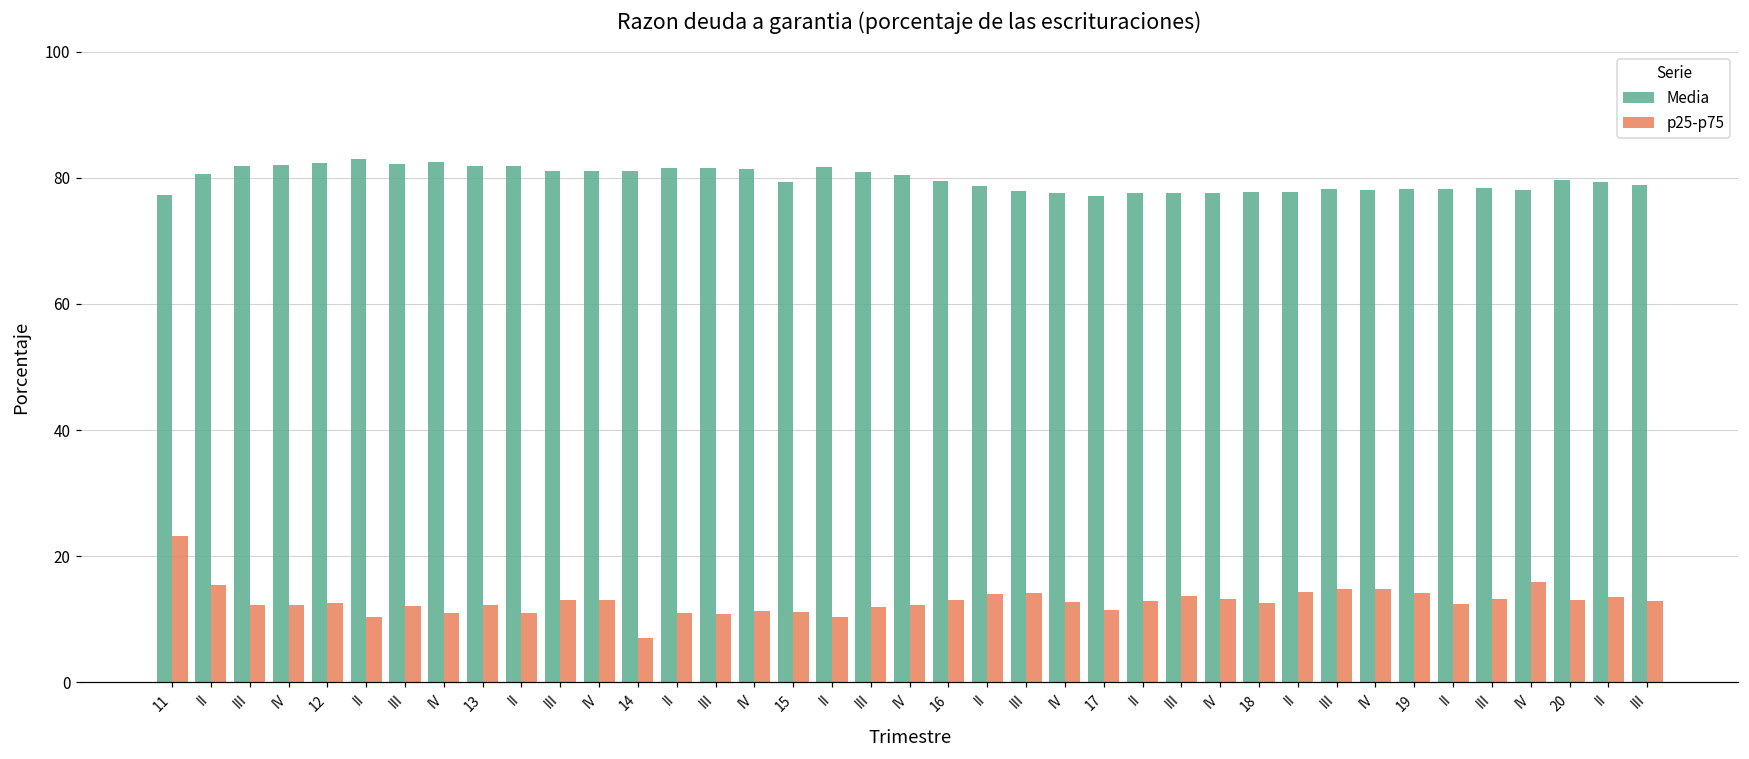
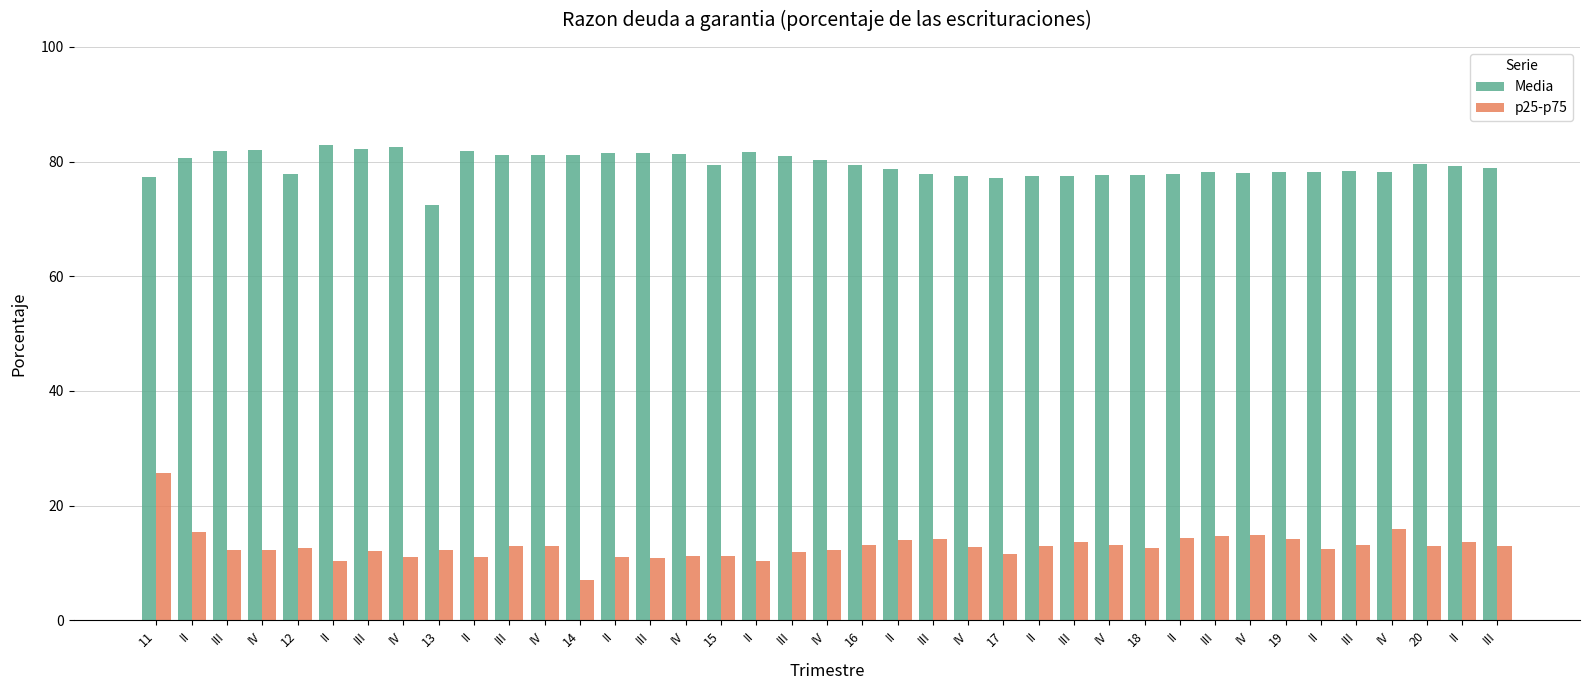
p25-p75, 11: 23 -> 26
Media, 12: 82 -> 78
Media, 13: 82 -> 72
